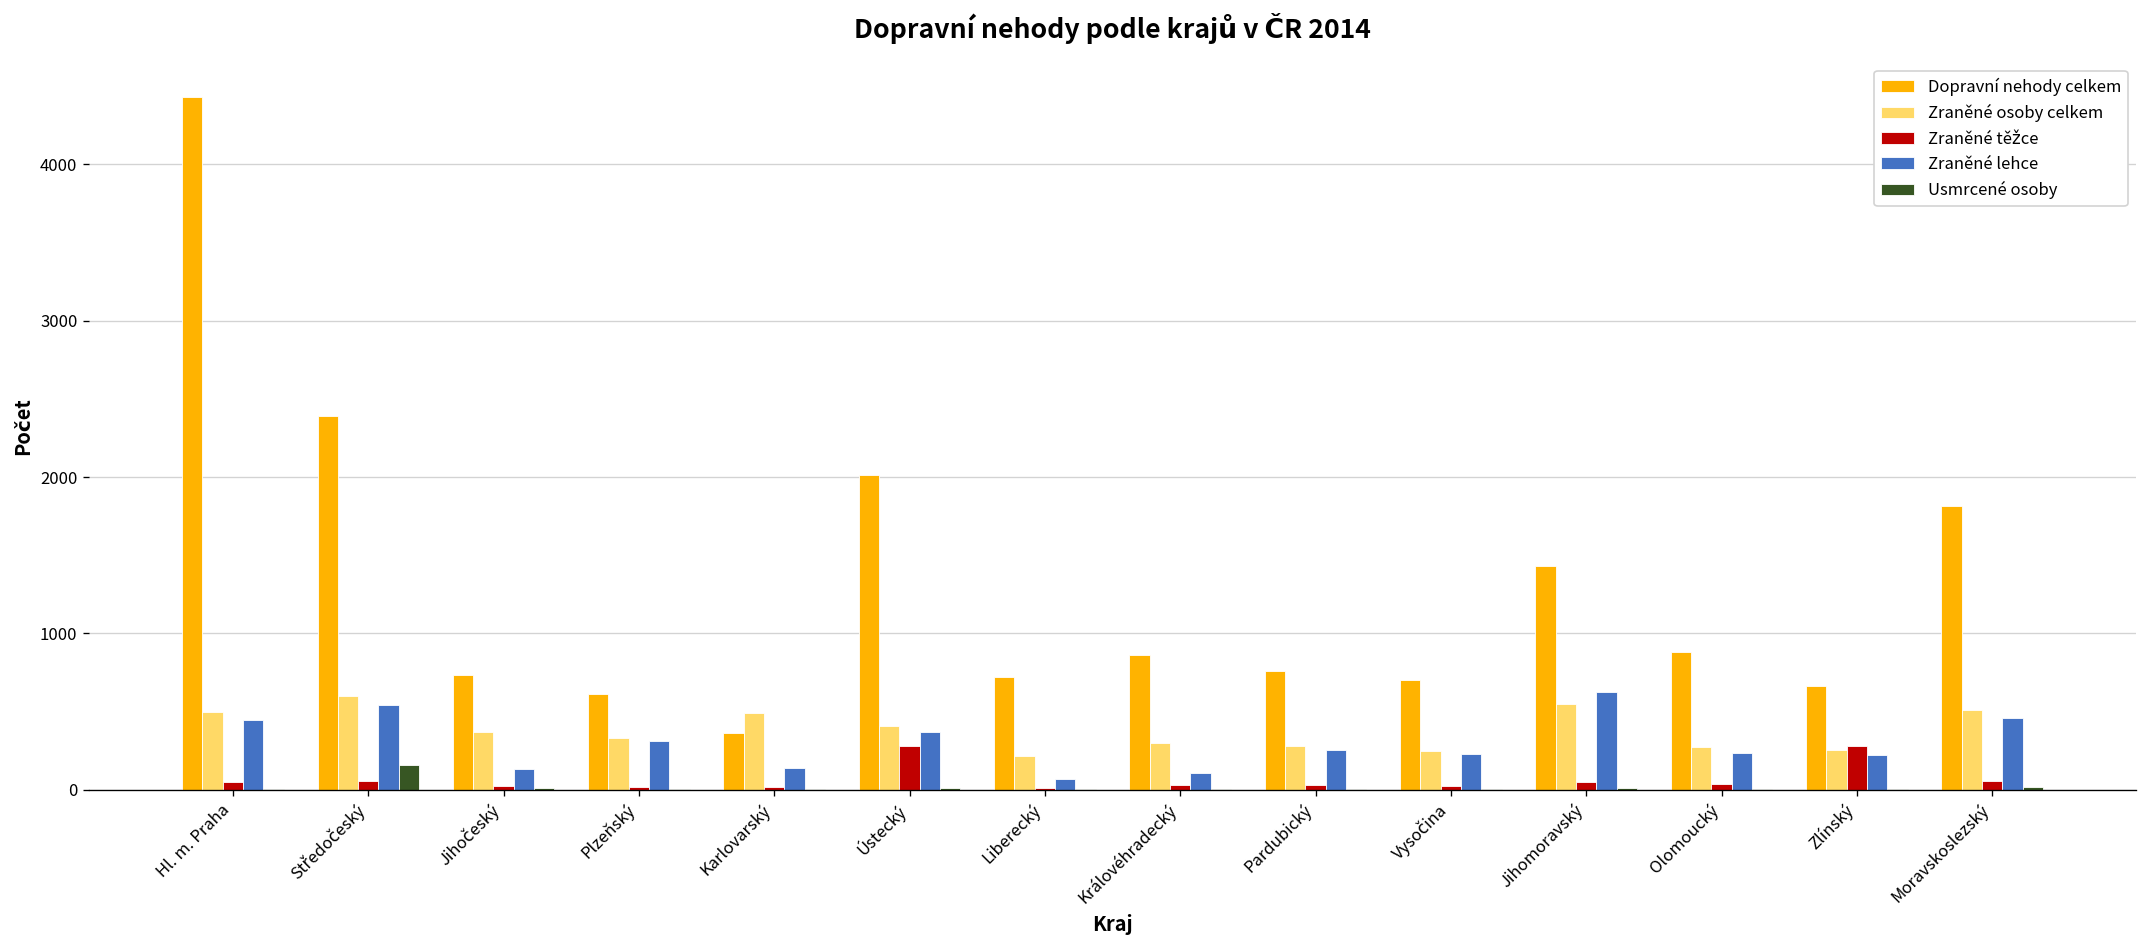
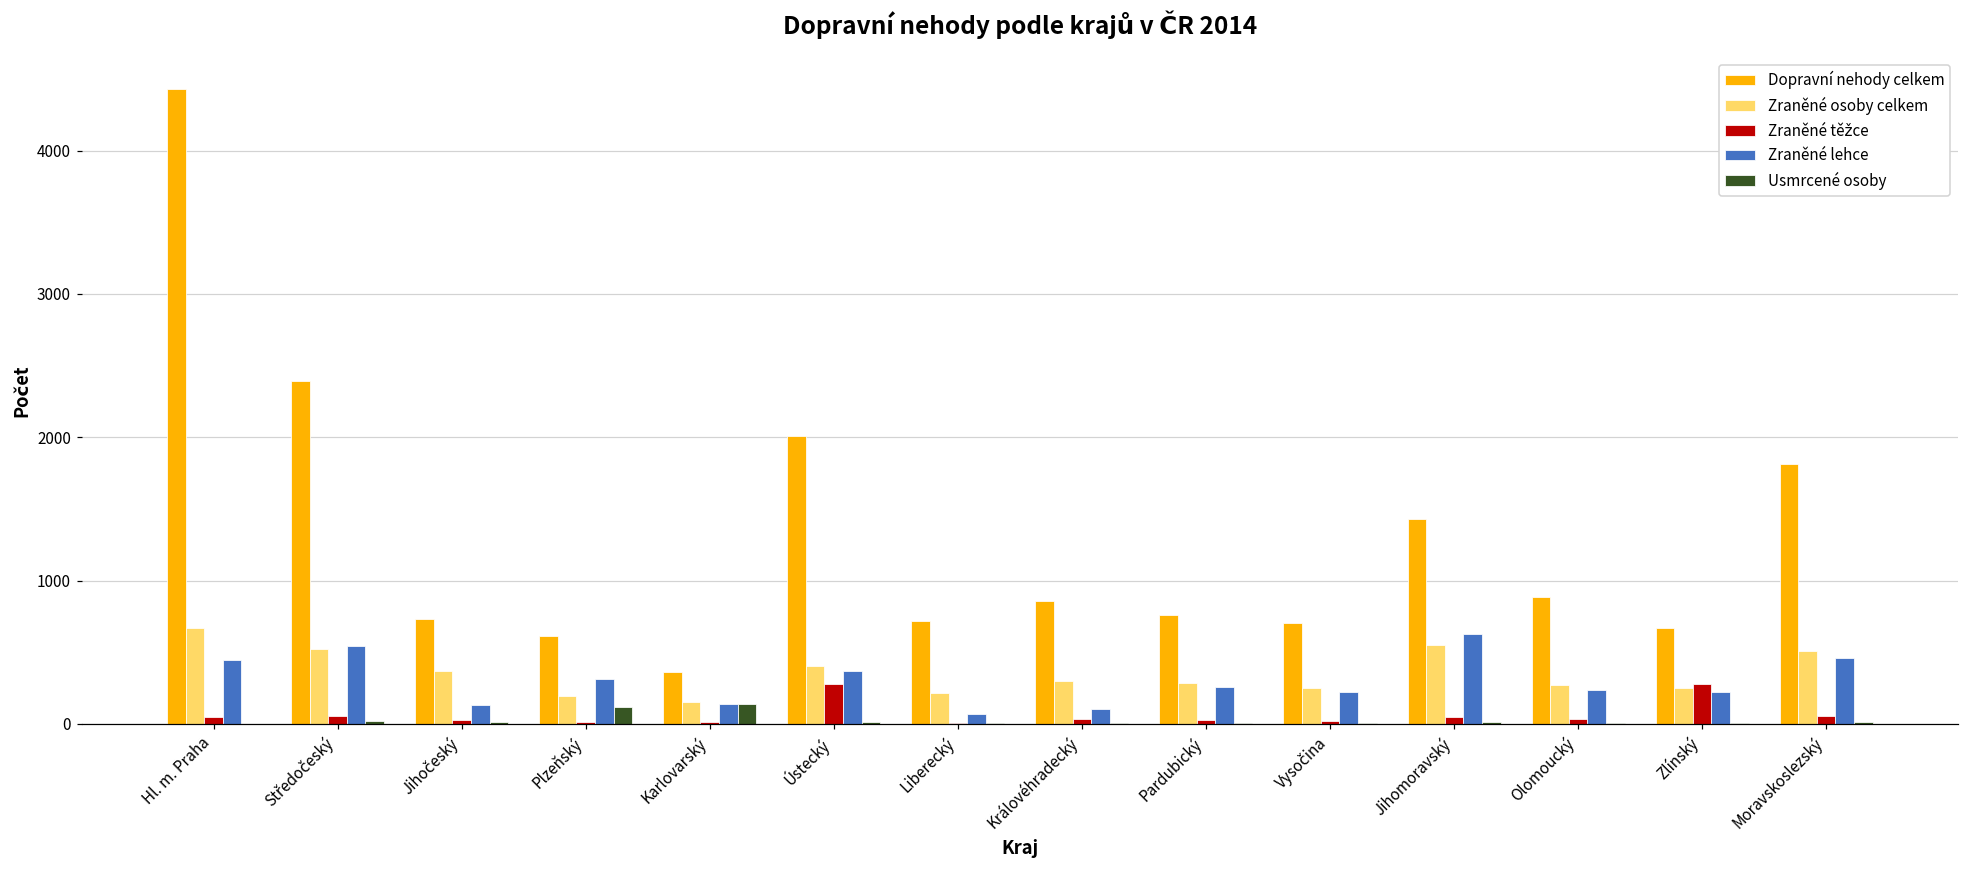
Zraněné osoby celkem, Hl. m. Praha: 500 -> 670
Zraněné osoby celkem, Středočeský: 600 -> 520
Usmrcené osoby, Středočeský: 160 -> 20
Zraněné osoby celkem, Plzeňský: 330 -> 200
Usmrcené osoby, Plzeňský: 10 -> 120
Zraněné osoby celkem, Karlovarský: 490 -> 160
Usmrcené osoby, Karlovarský: 0 -> 140
